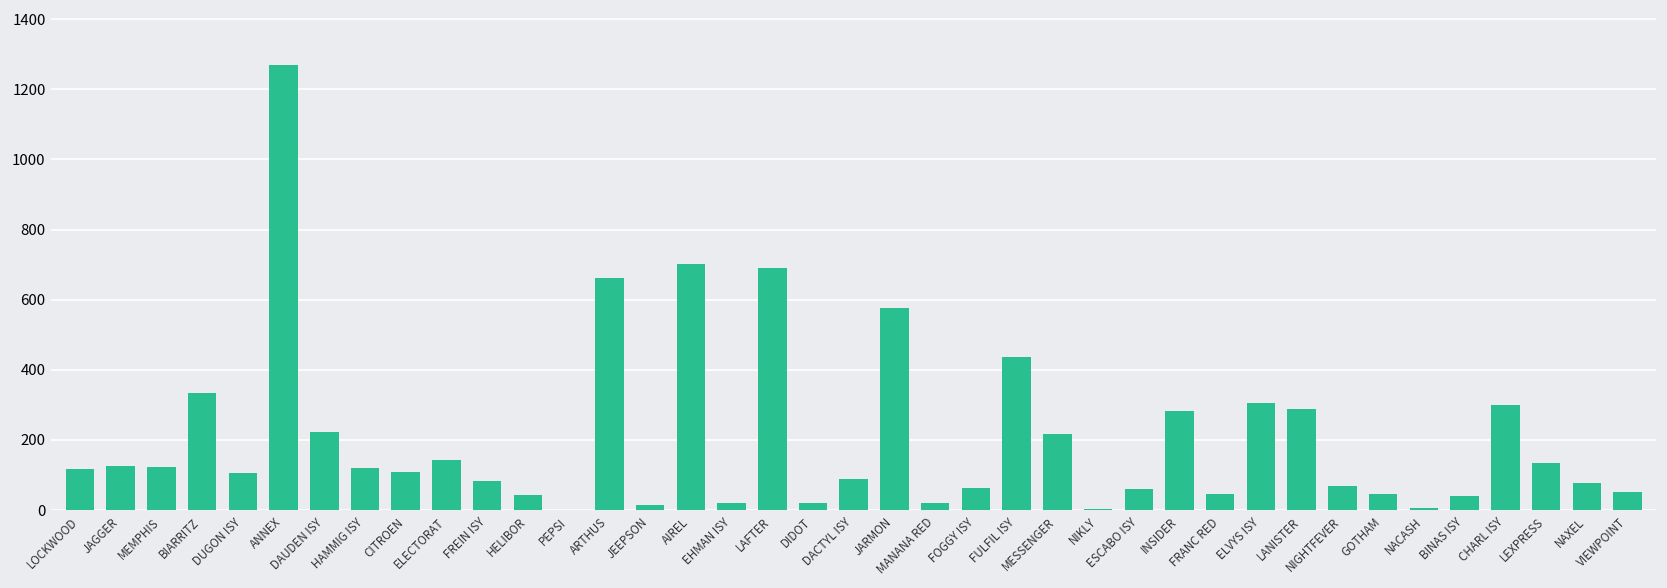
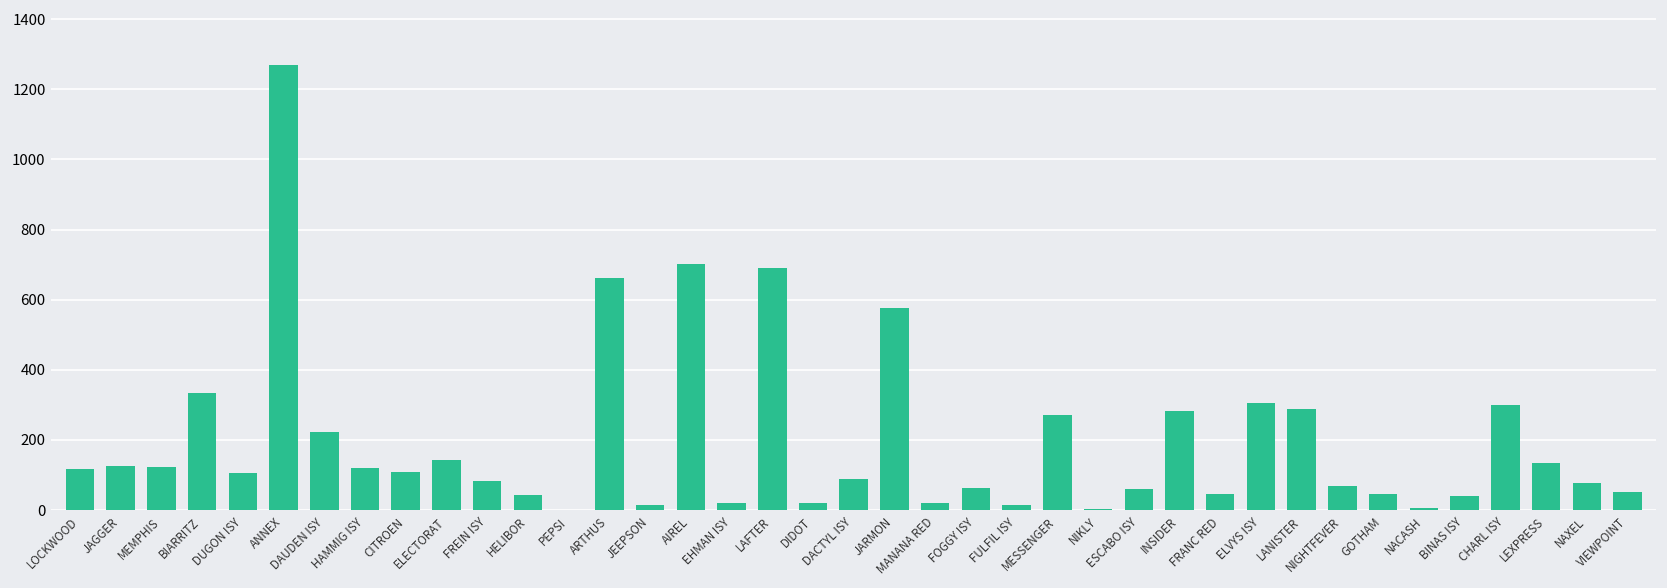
FULFIL ISY: 440 -> 10
MESSENGER: 220 -> 270
